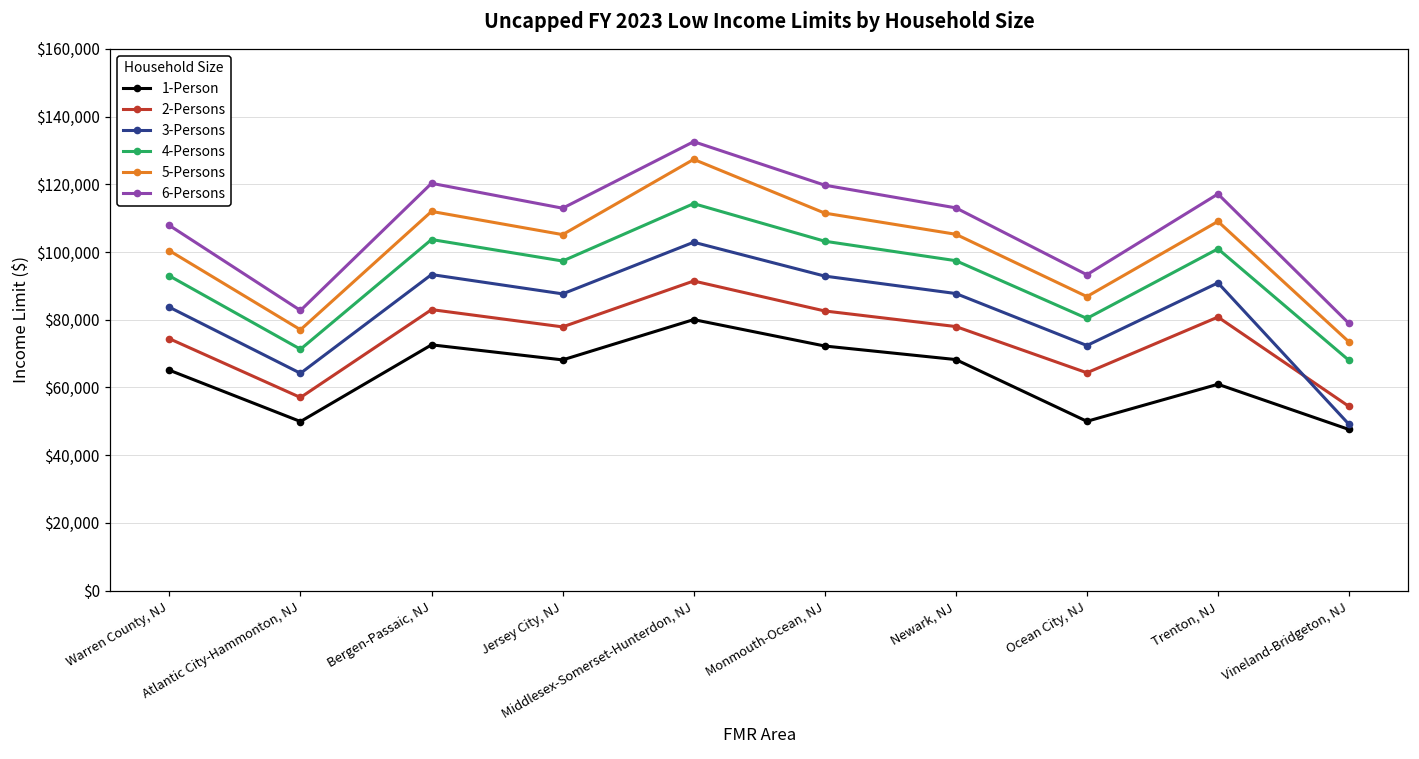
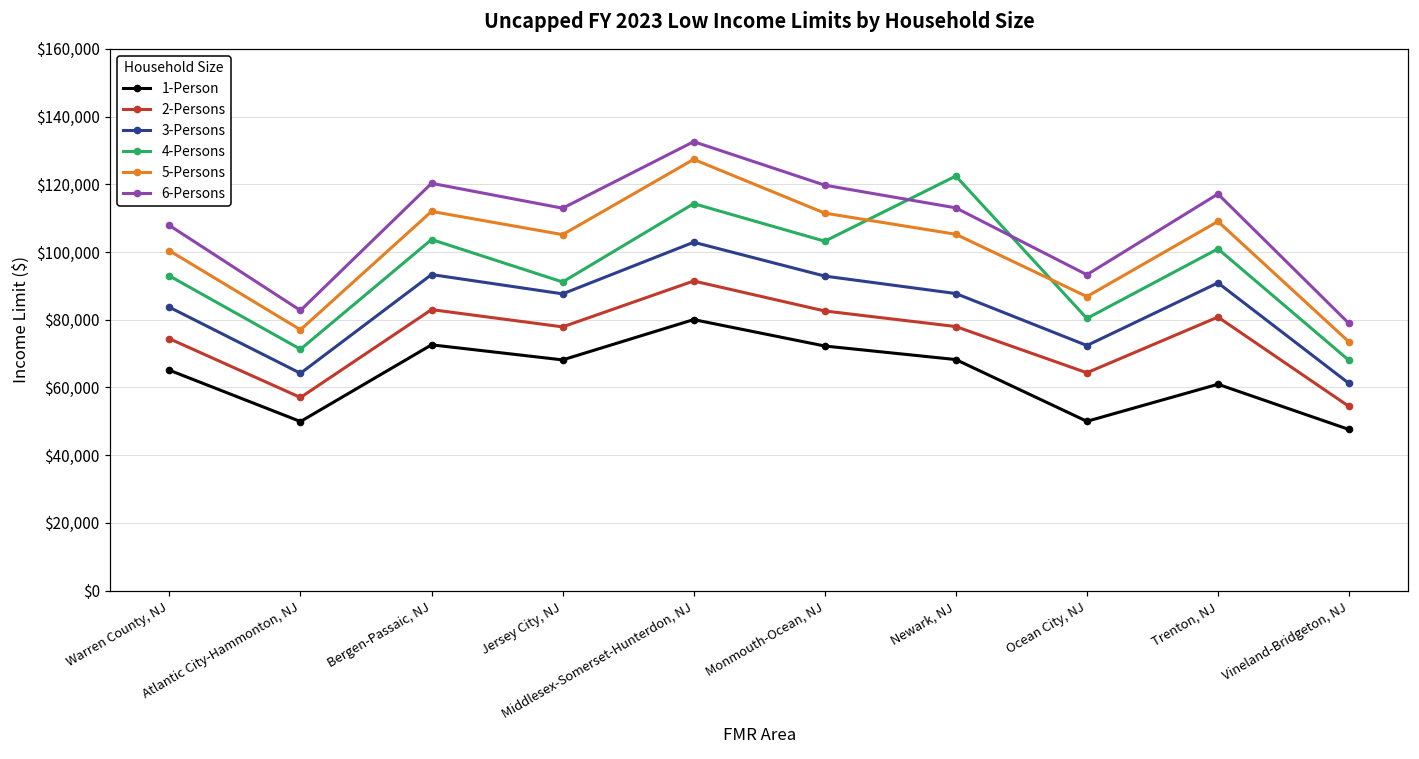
4-Persons, Jersey City, NJ: $97,000 -> $91,000
4-Persons, Newark, NJ: $97,000 -> $122,000
3-Persons, Vineland-Bridgeton, NJ: $49,000 -> $61,000
